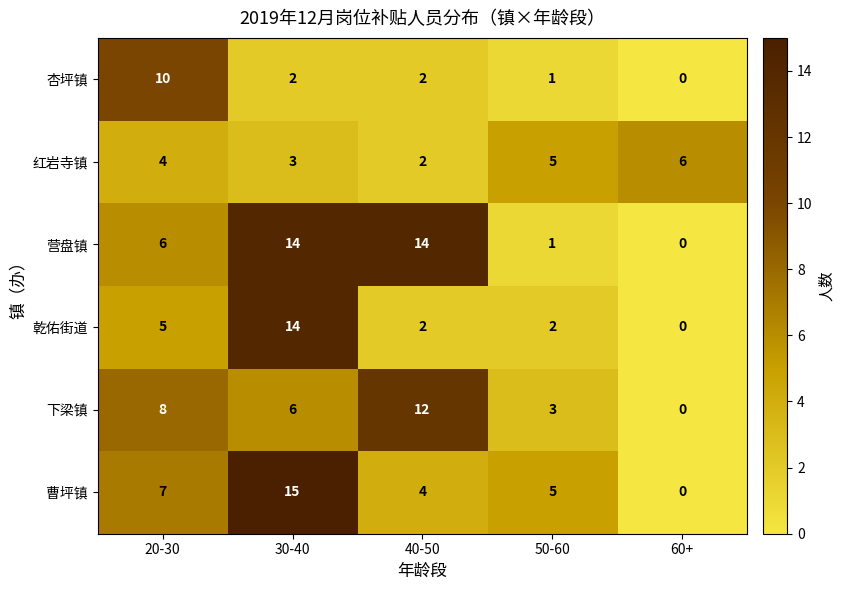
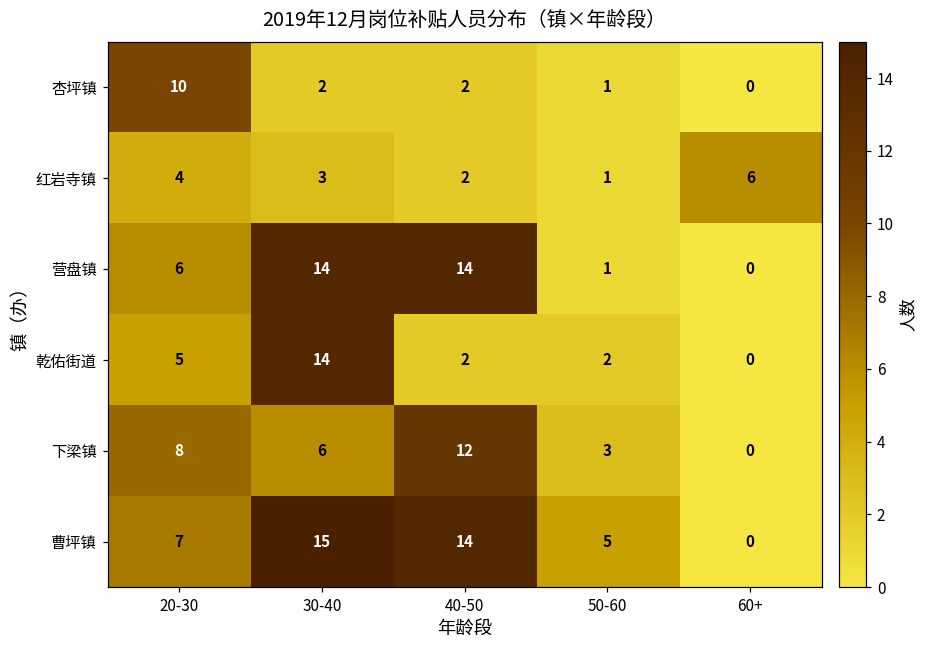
红岩寺镇, 50-60: 5 -> 1
曹坪镇, 40-50: 4 -> 14
